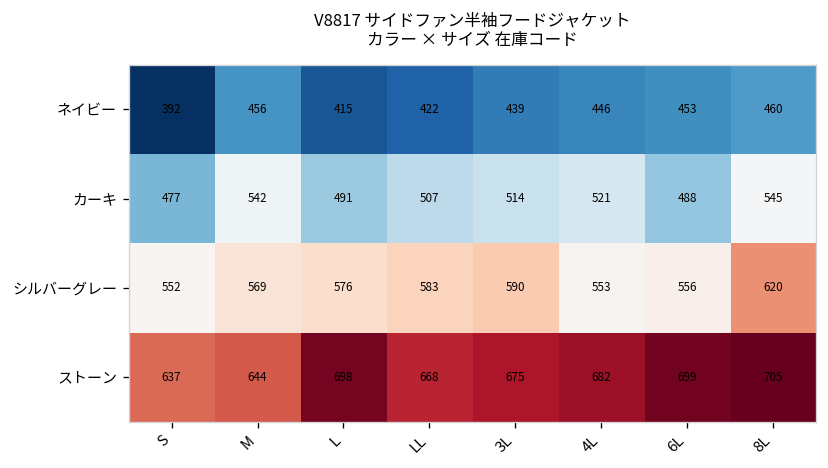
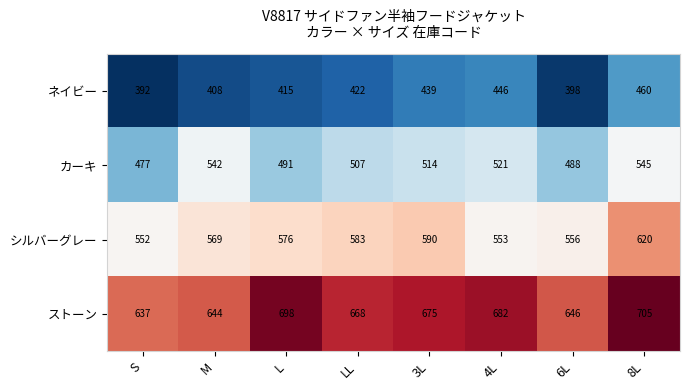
ネイビー, M: 456 -> 408
ネイビー, 6L: 453 -> 398
ストーン, 6L: 699 -> 646
